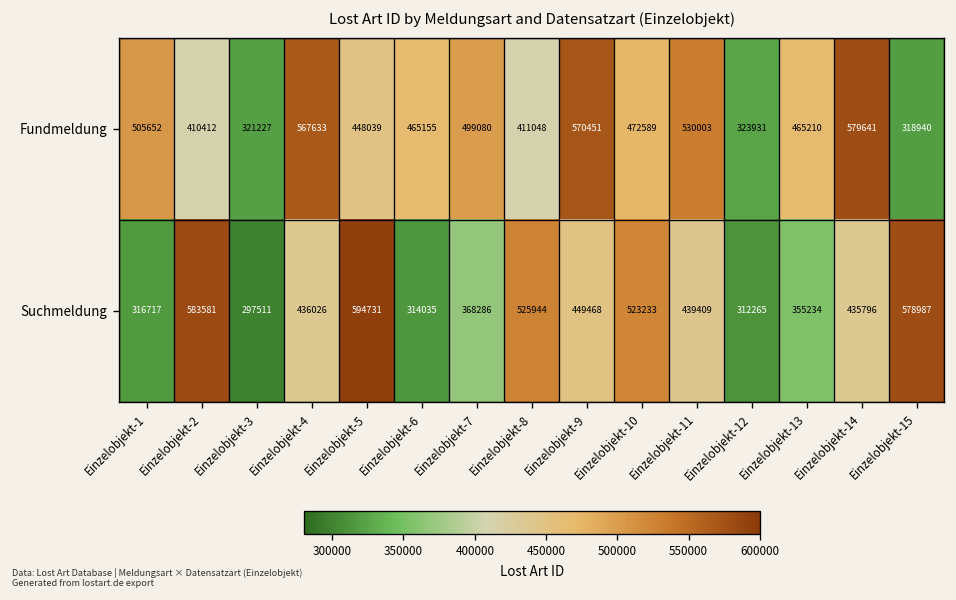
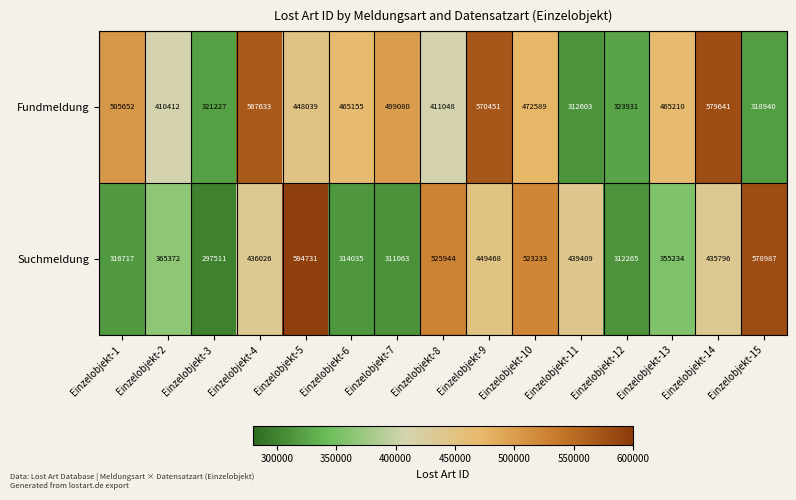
Fundmeldung, Einzelobjekt-11: 530003 -> 312603
Suchmeldung, Einzelobjekt-2: 583581 -> 365372
Suchmeldung, Einzelobjekt-7: 368286 -> 311063
